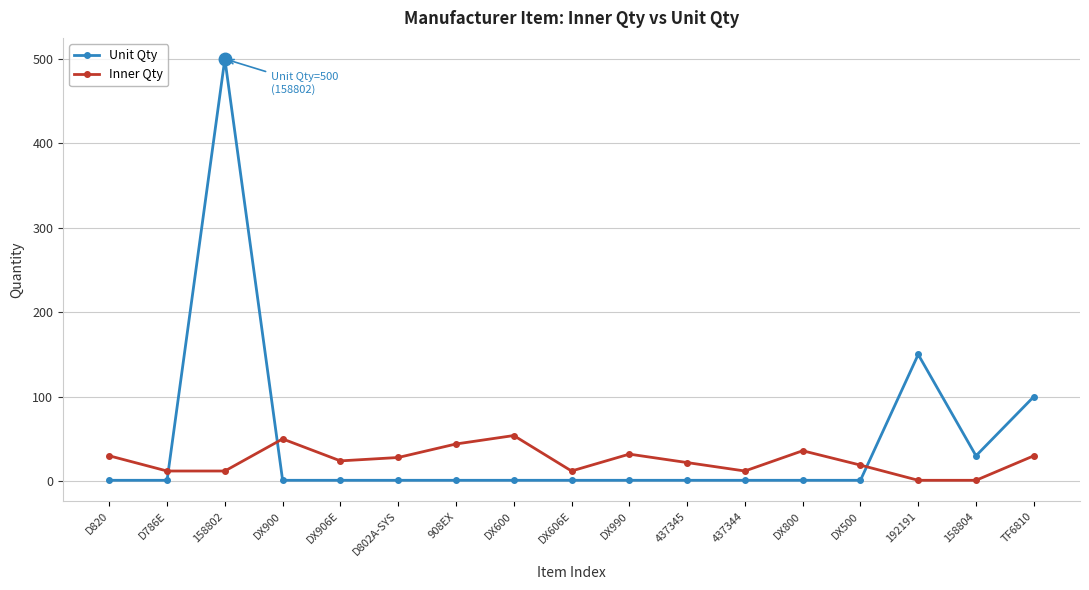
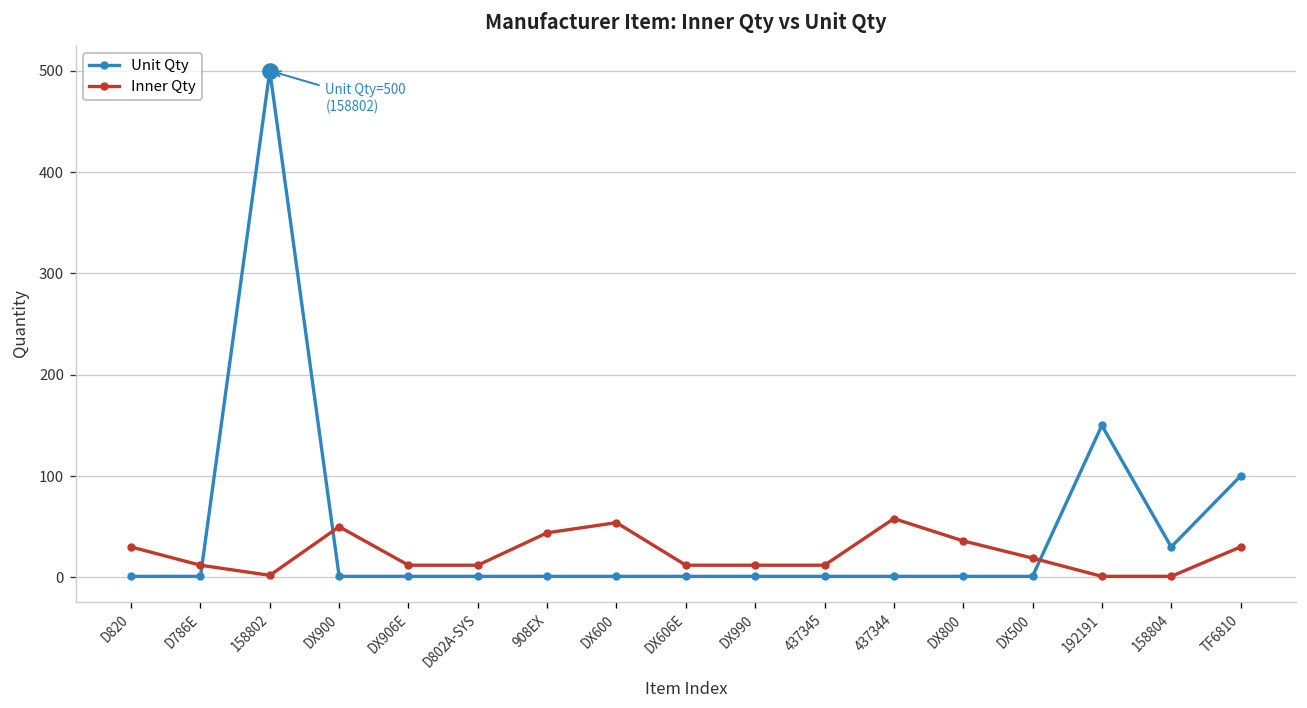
Inner Qty, 158802: 10 -> 0
Inner Qty, DX906E: 20 -> 10
Inner Qty, D802A-SYS: 30 -> 10
Inner Qty, DX990: 30 -> 10
Inner Qty, 437345: 20 -> 10
Inner Qty, 437344: 10 -> 60
